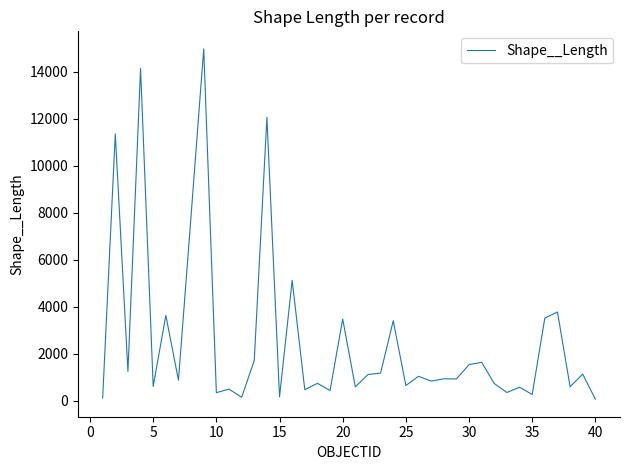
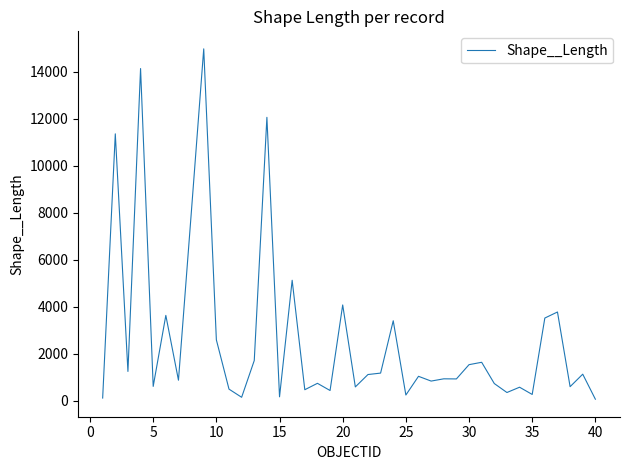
10: 300 -> 2600
20: 3500 -> 4100
25: 600 -> 200
